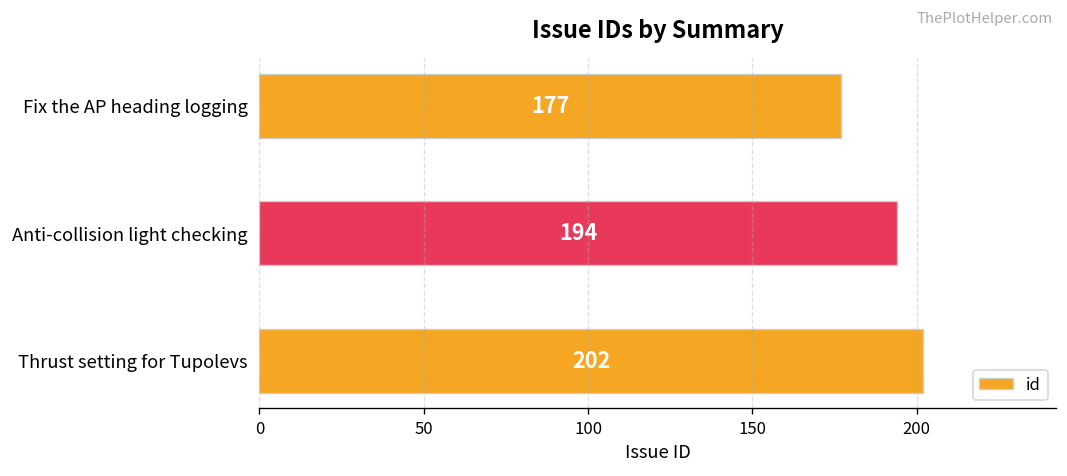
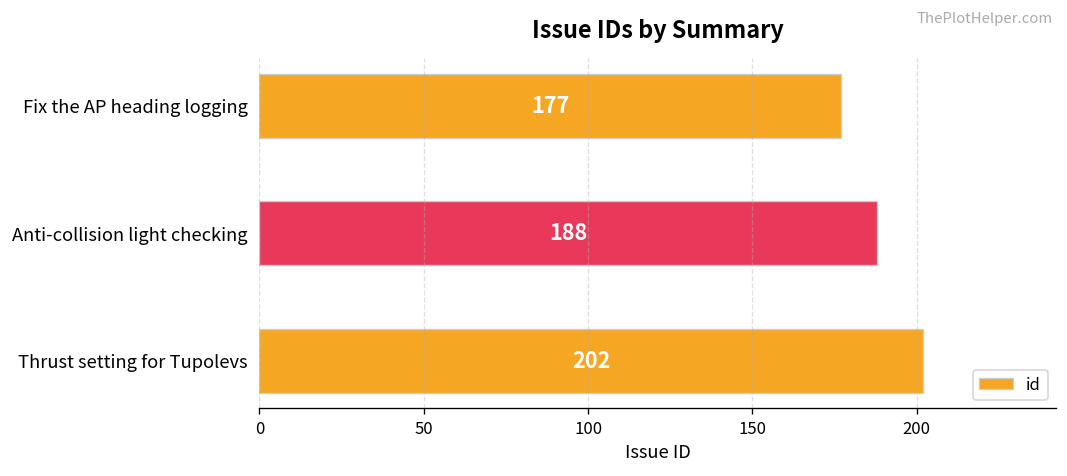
Anti-collision light checking: 194 -> 188
